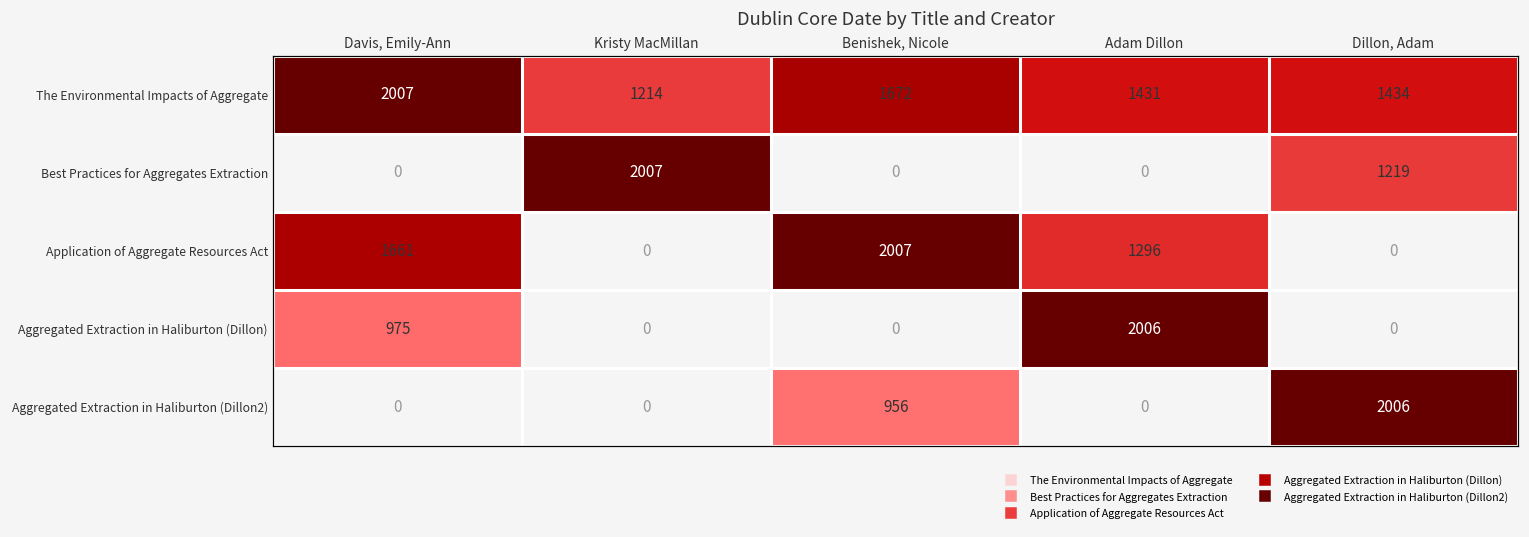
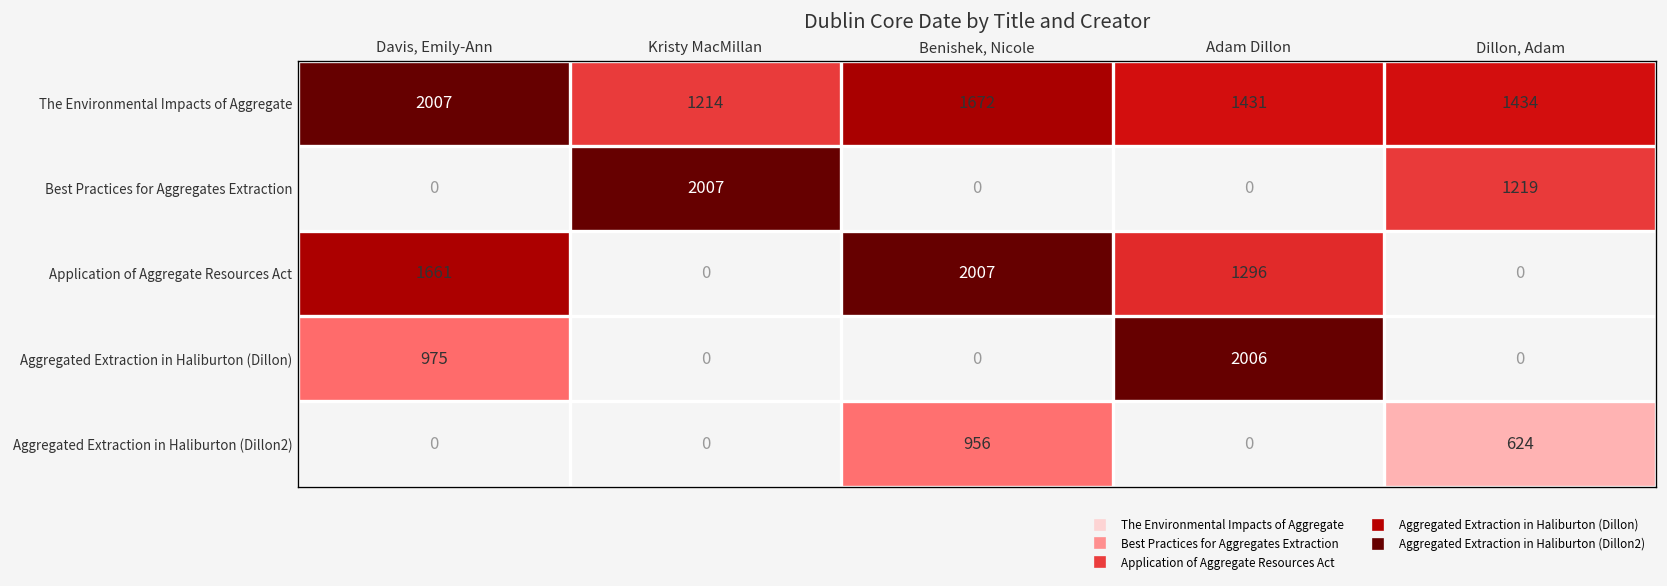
Aggregated Extraction in Haliburton (Dillon2), Dillon, Adam: 2006 -> 624
